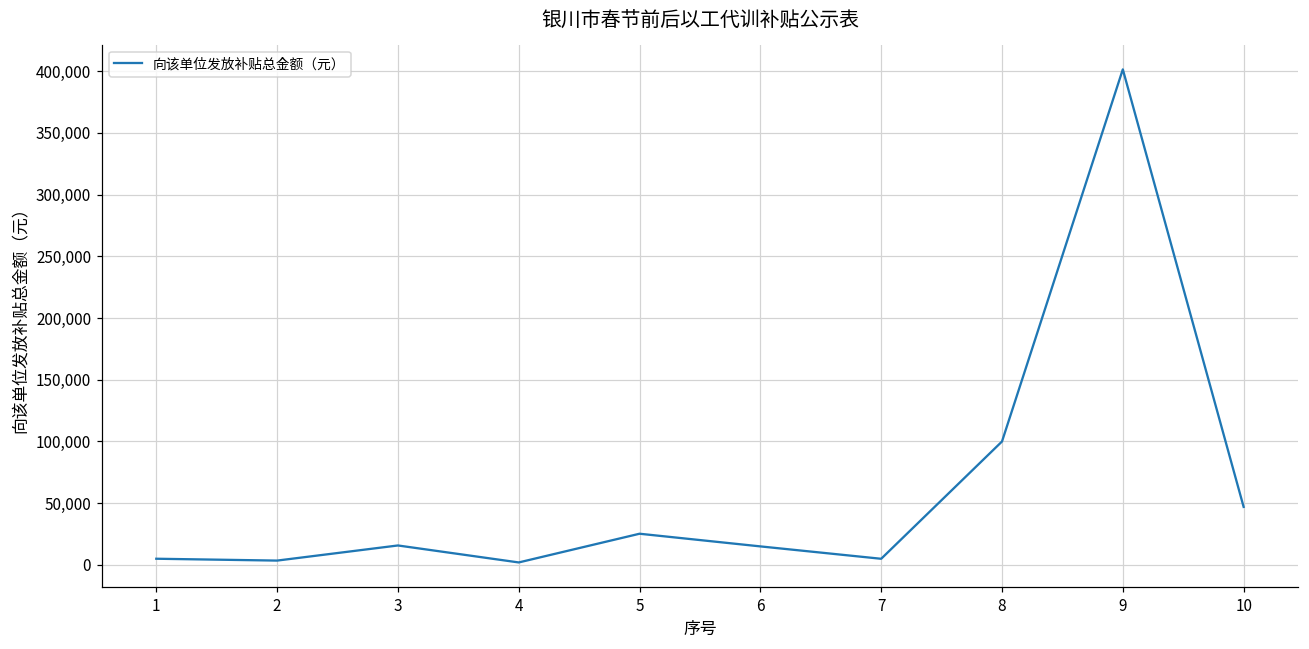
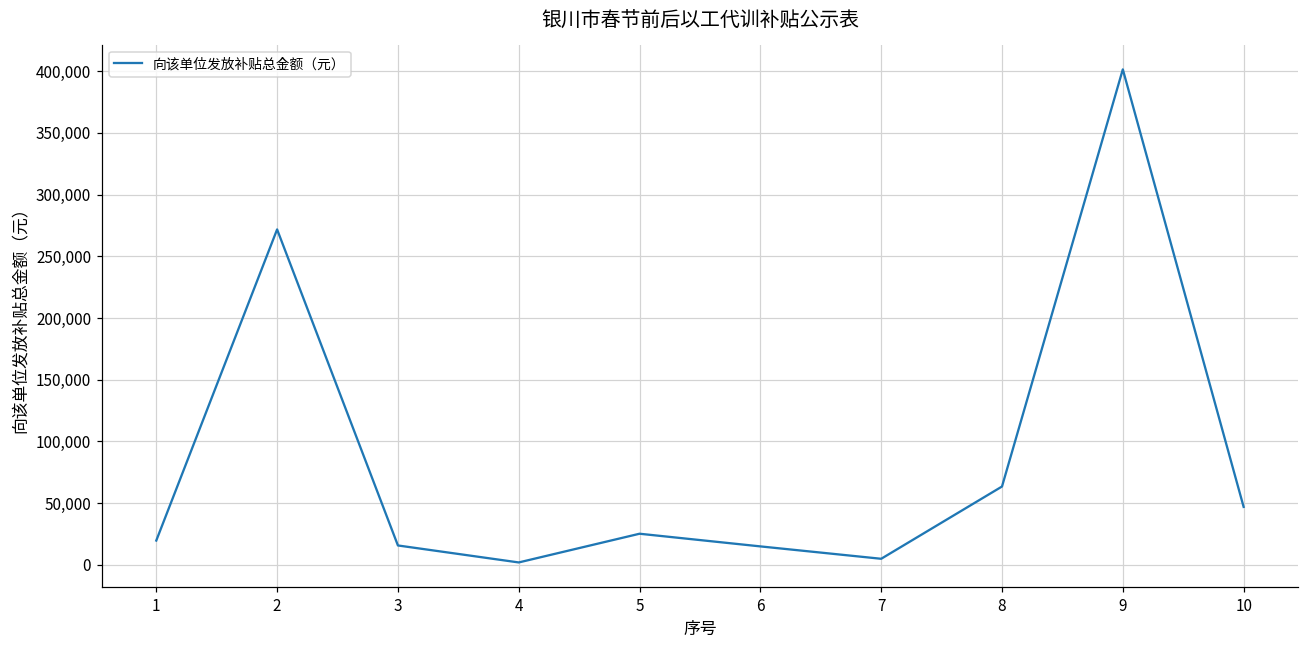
1: 5,000 -> 20,000
2: 4,000 -> 272,000
8: 100,000 -> 64,000
